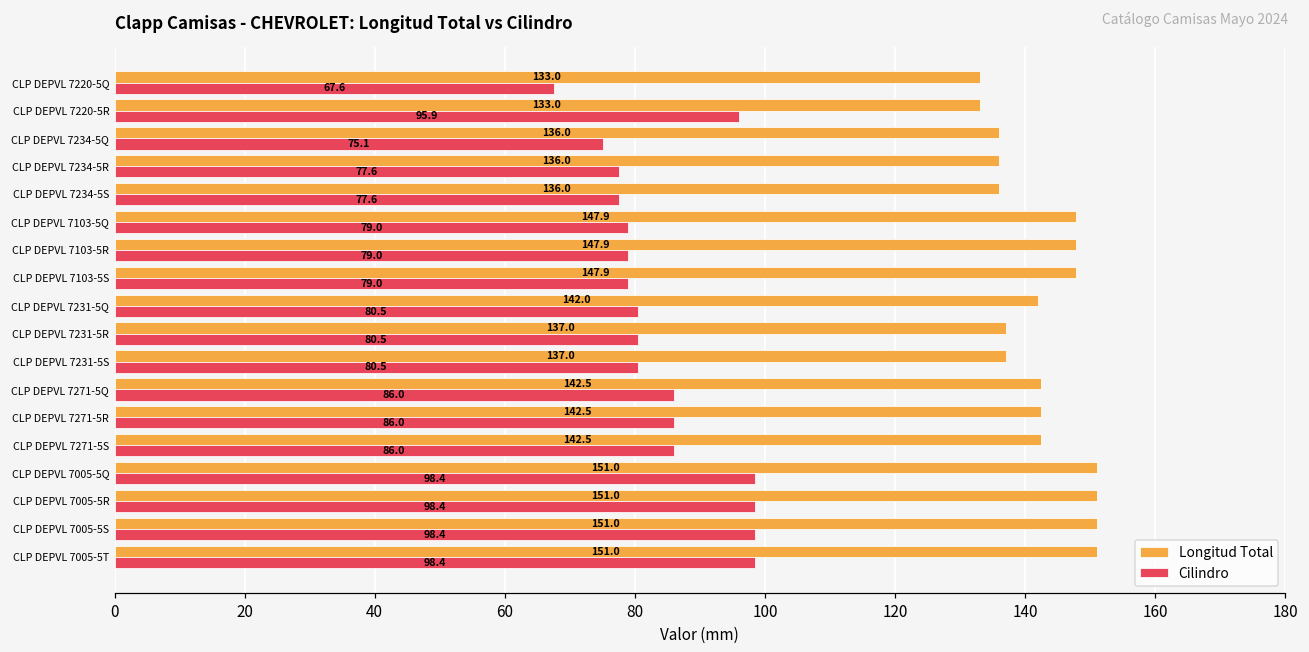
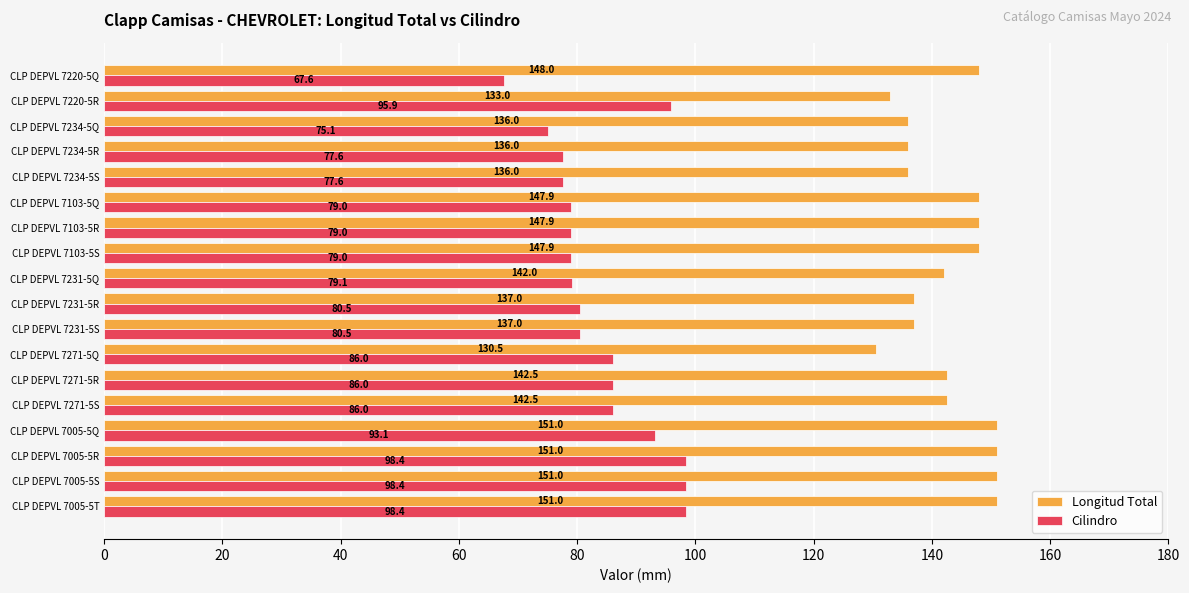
Longitud Total, CLP DEPVL 7220-5Q: 133.0 -> 148.0
Cilindro, CLP DEPVL 7231-5Q: 80.5 -> 79.1
Longitud Total, CLP DEPVL 7271-5Q: 142.5 -> 130.5
Cilindro, CLP DEPVL 7005-5Q: 98.4 -> 93.1
